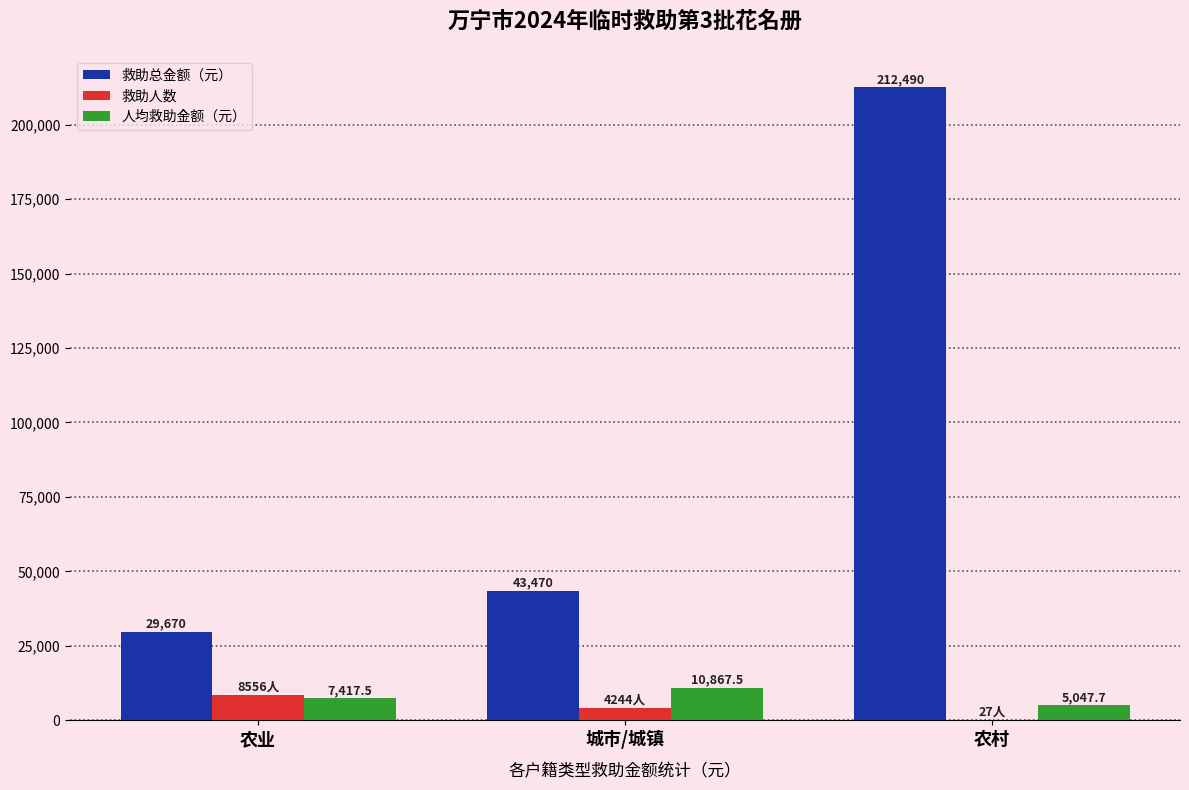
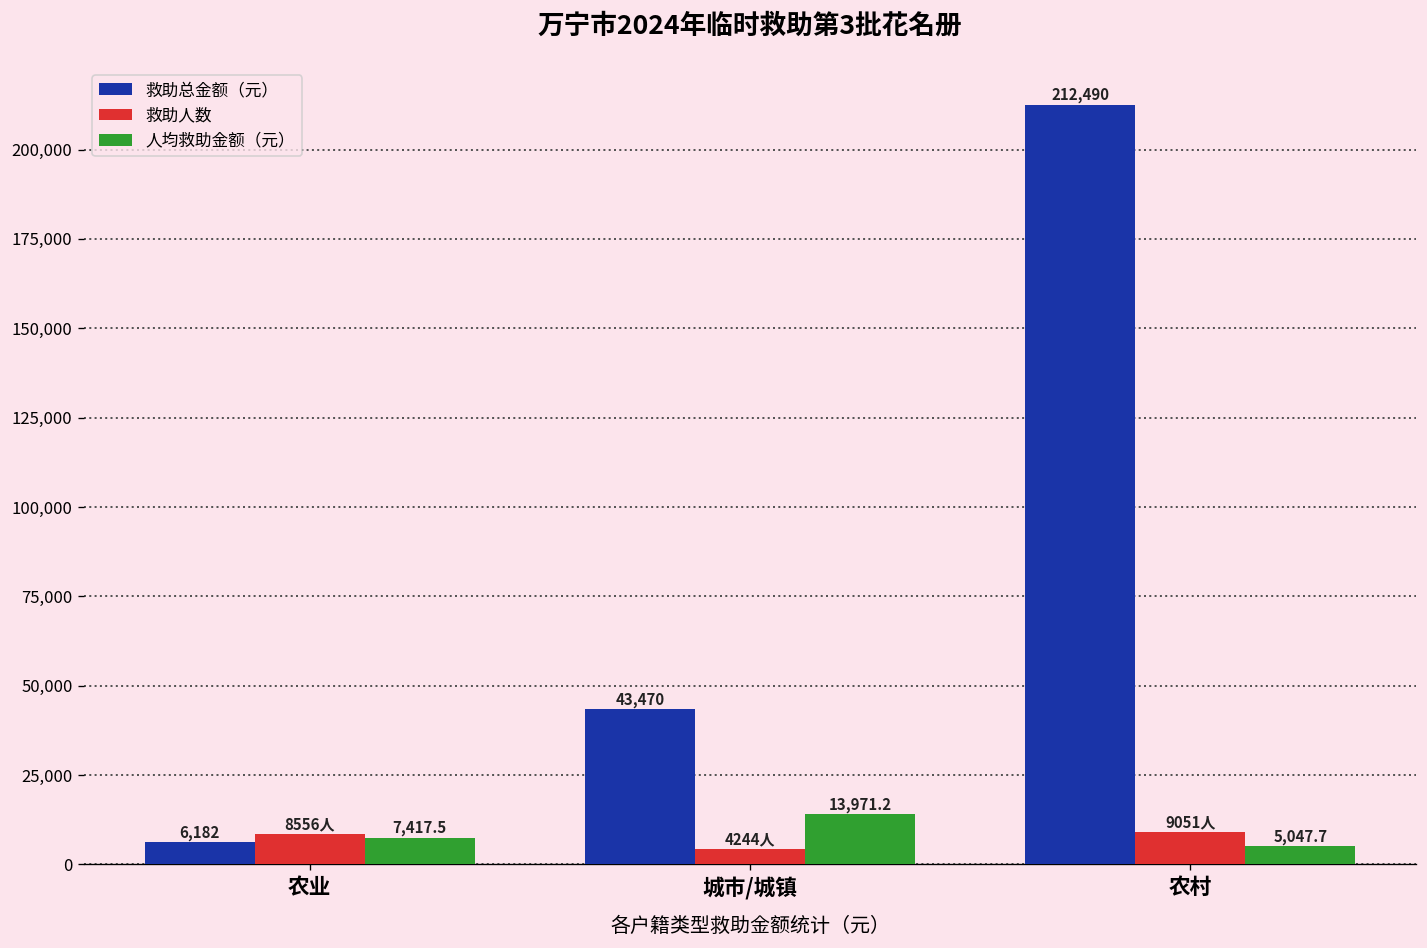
救助总金额（元）, 农业: 29,670 -> 6,182
人均救助金额（元）, 城市/城镇: 10,867.5 -> 13,971.2
救助人数, 农村: 27人 -> 9051人
